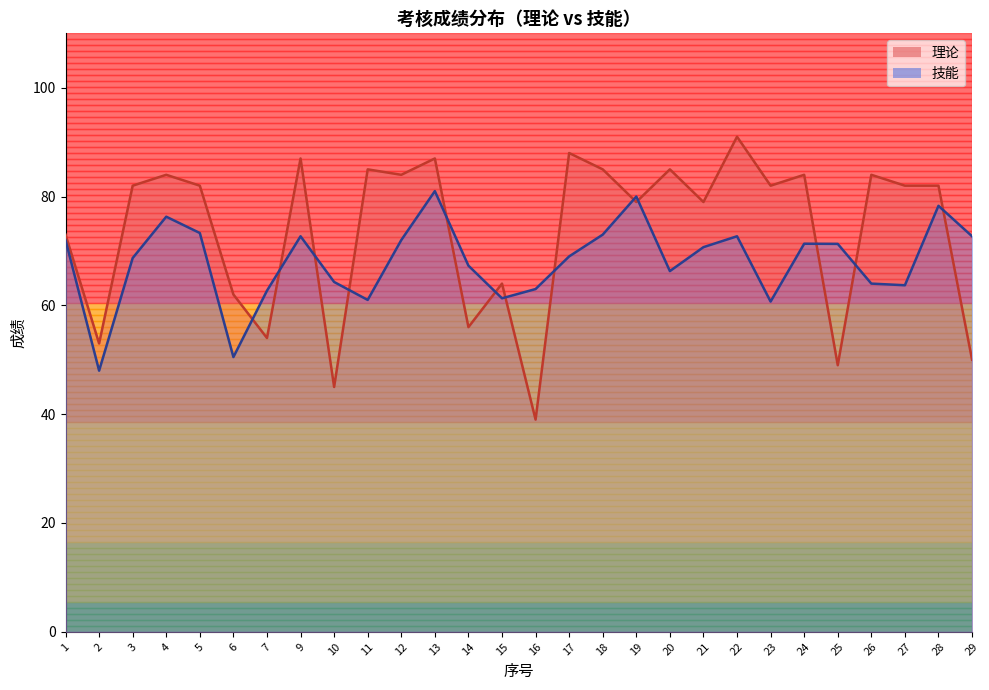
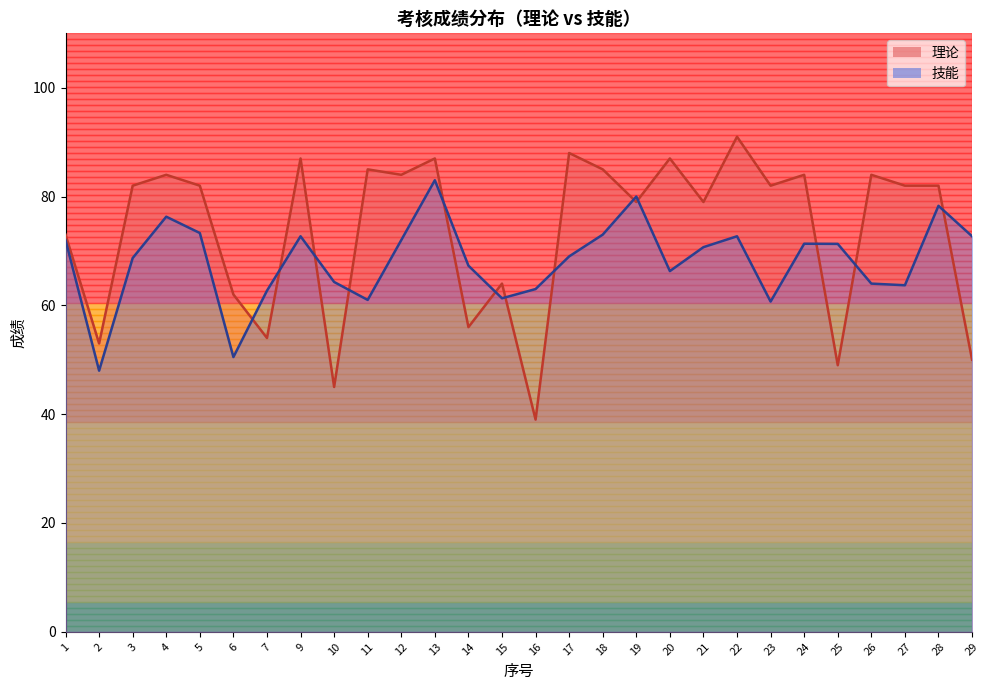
技能, 13: 81 -> 83
理论, 20: 85 -> 87
